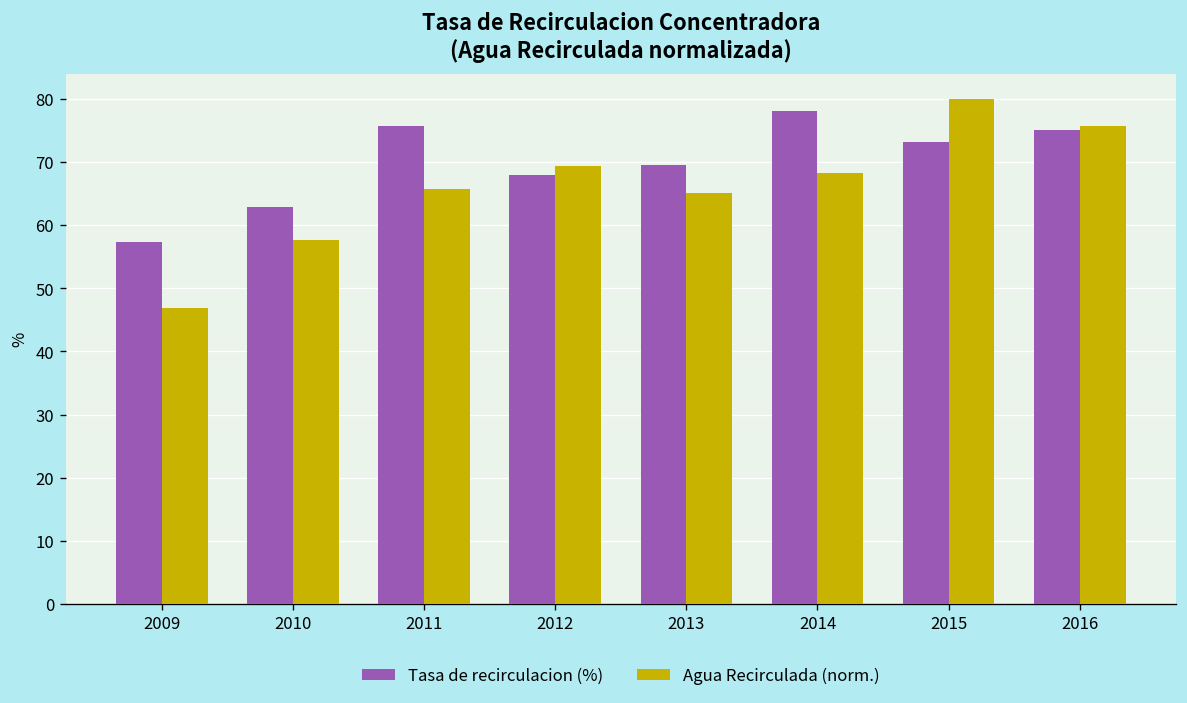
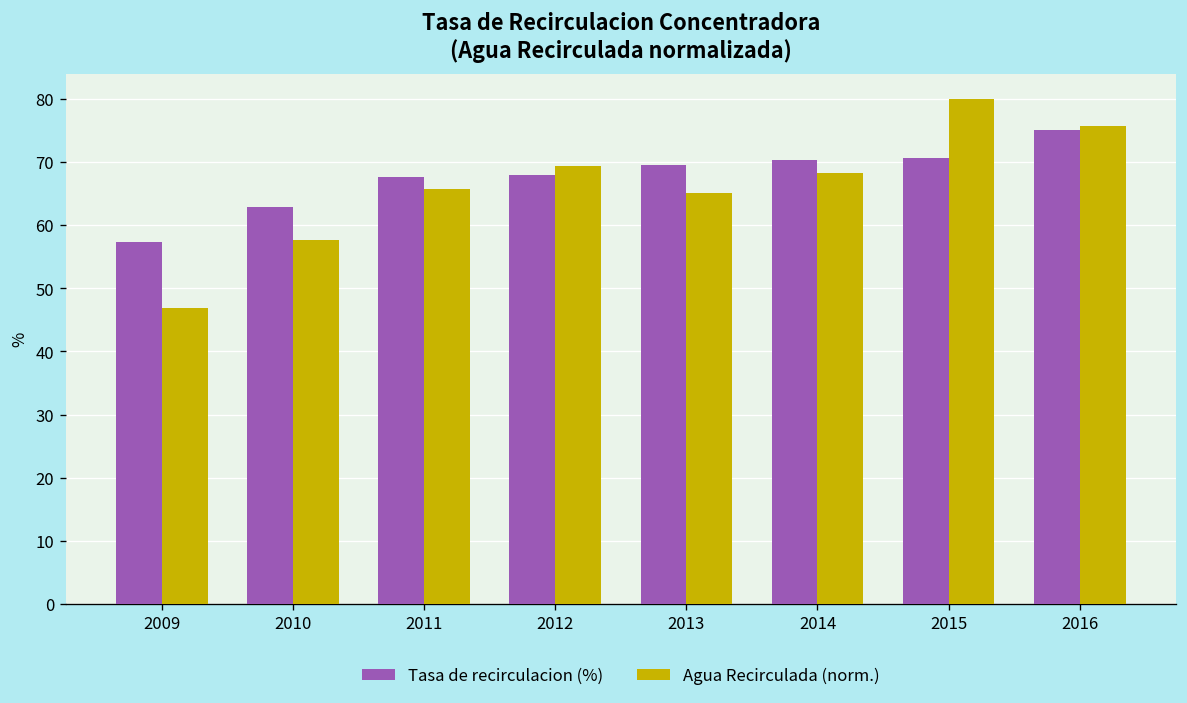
Tasa de recirculacion (%), 2011: 76 -> 68
Tasa de recirculacion (%), 2014: 78 -> 70
Tasa de recirculacion (%), 2015: 73 -> 71
